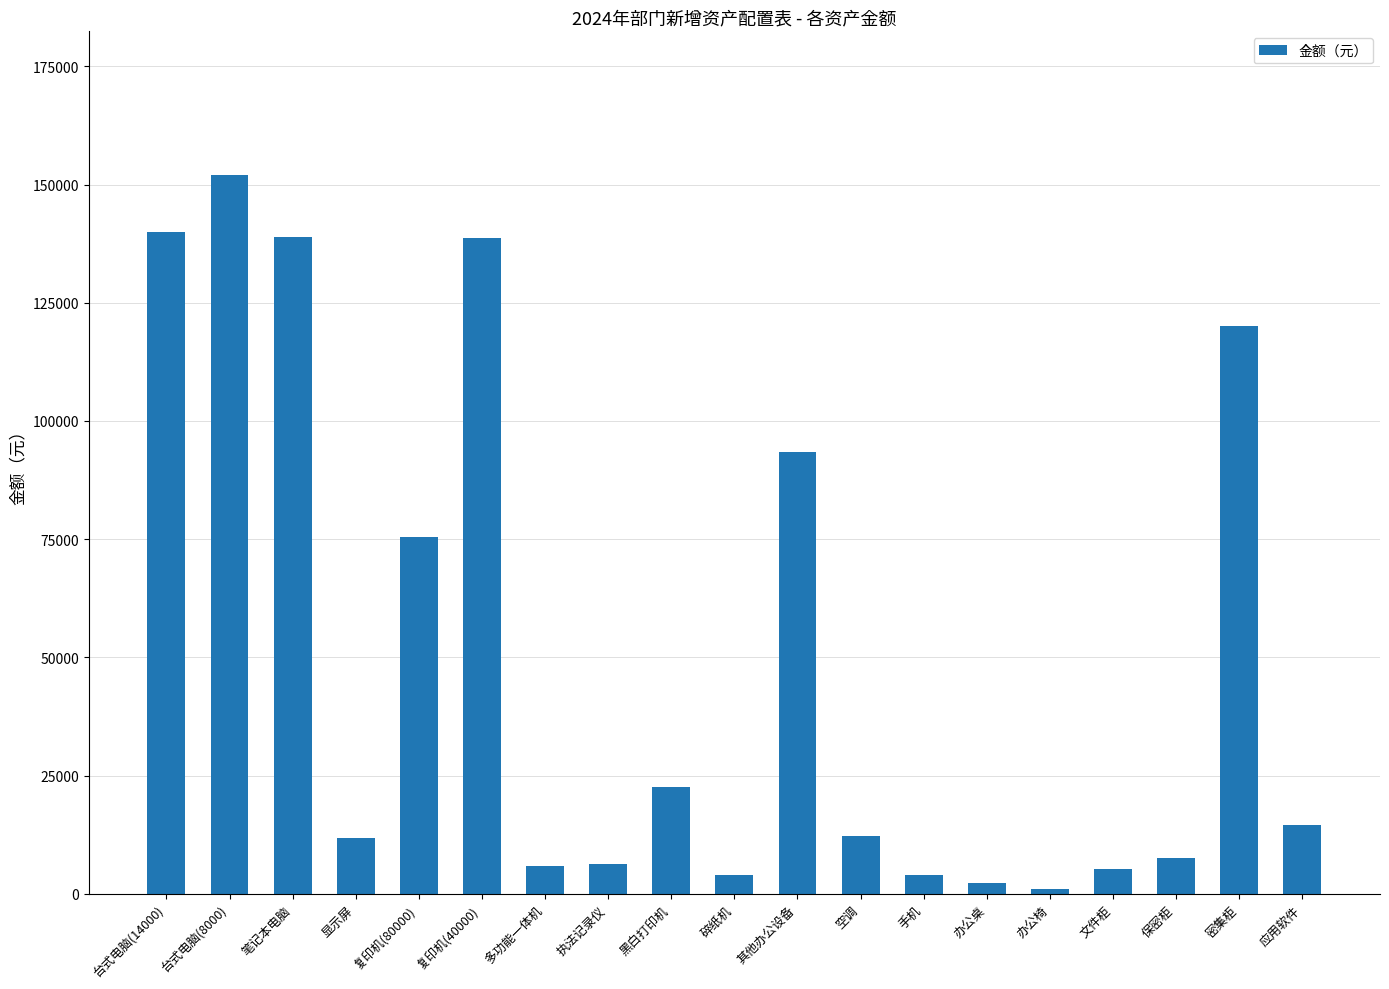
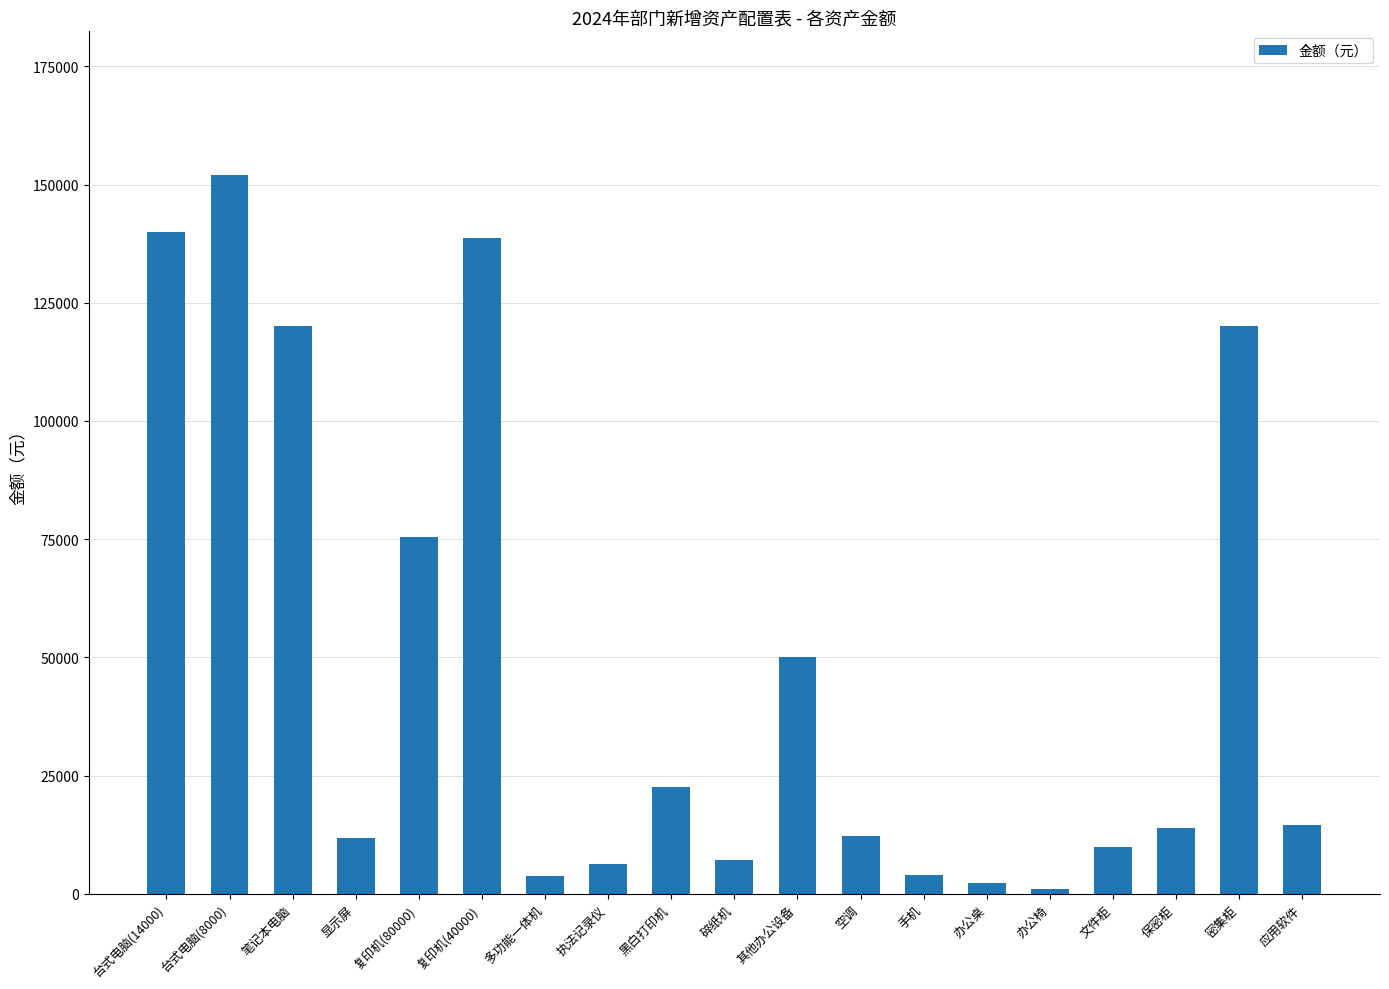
笔记本电脑: 139000 -> 120000
多功能一体机: 6000 -> 4000
碎纸机: 4000 -> 7000
其他办公设备: 93000 -> 50000
文件柜: 5000 -> 10000
保密柜: 8000 -> 14000
